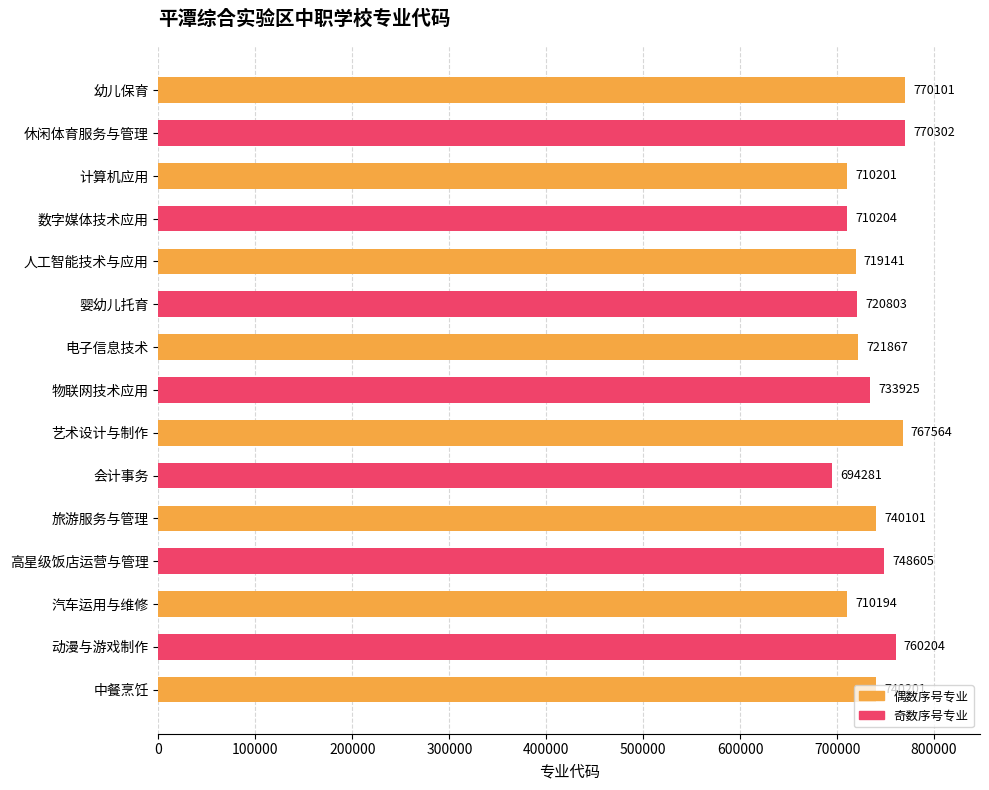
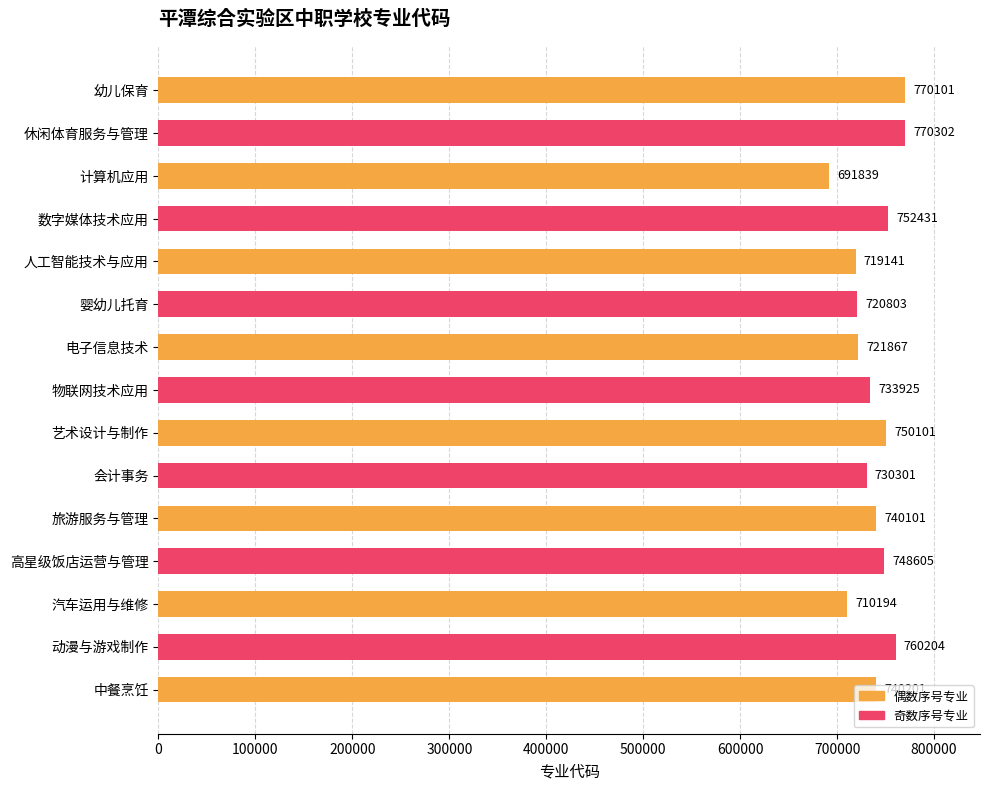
计算机应用: 710201 -> 691839
数字媒体技术应用: 710204 -> 752431
艺术设计与制作: 767564 -> 750101
会计事务: 694281 -> 730301
